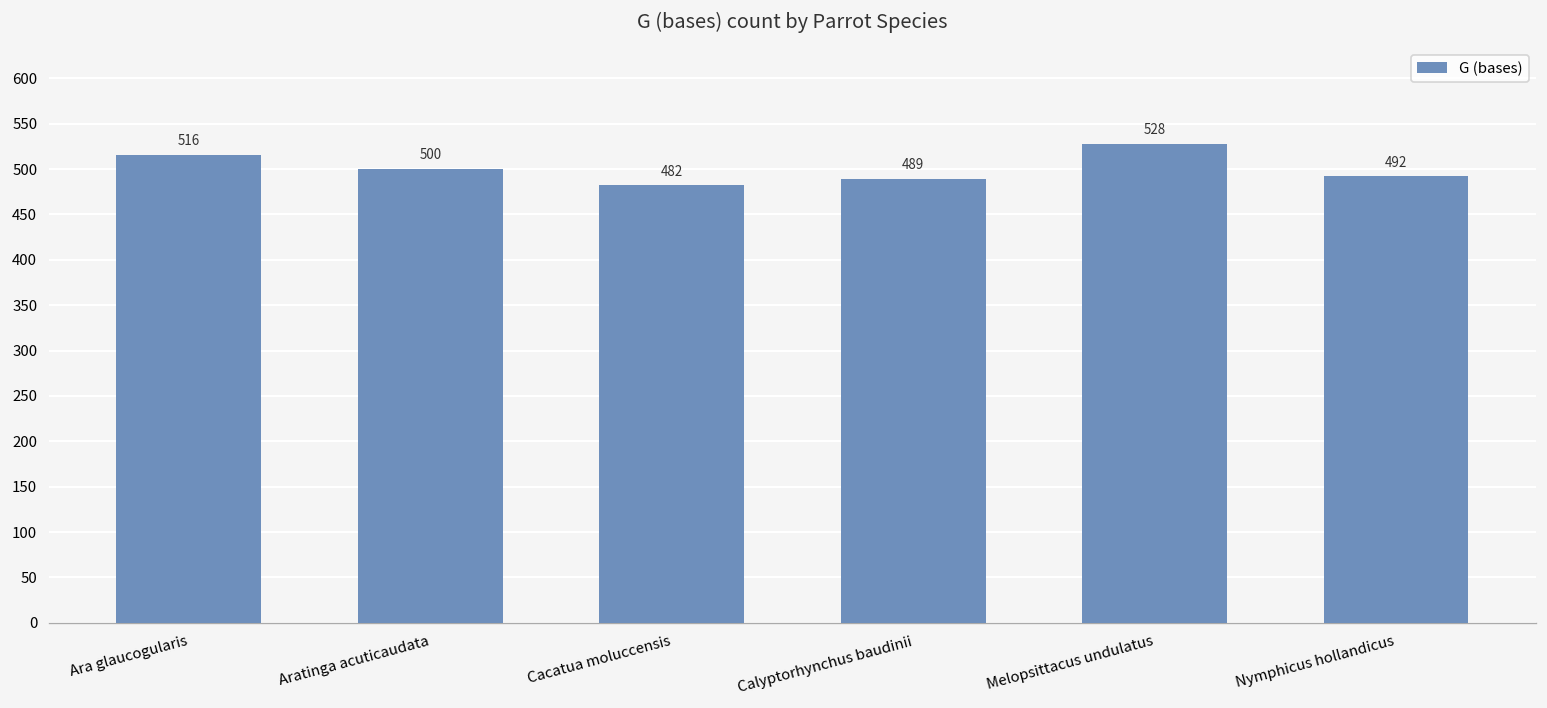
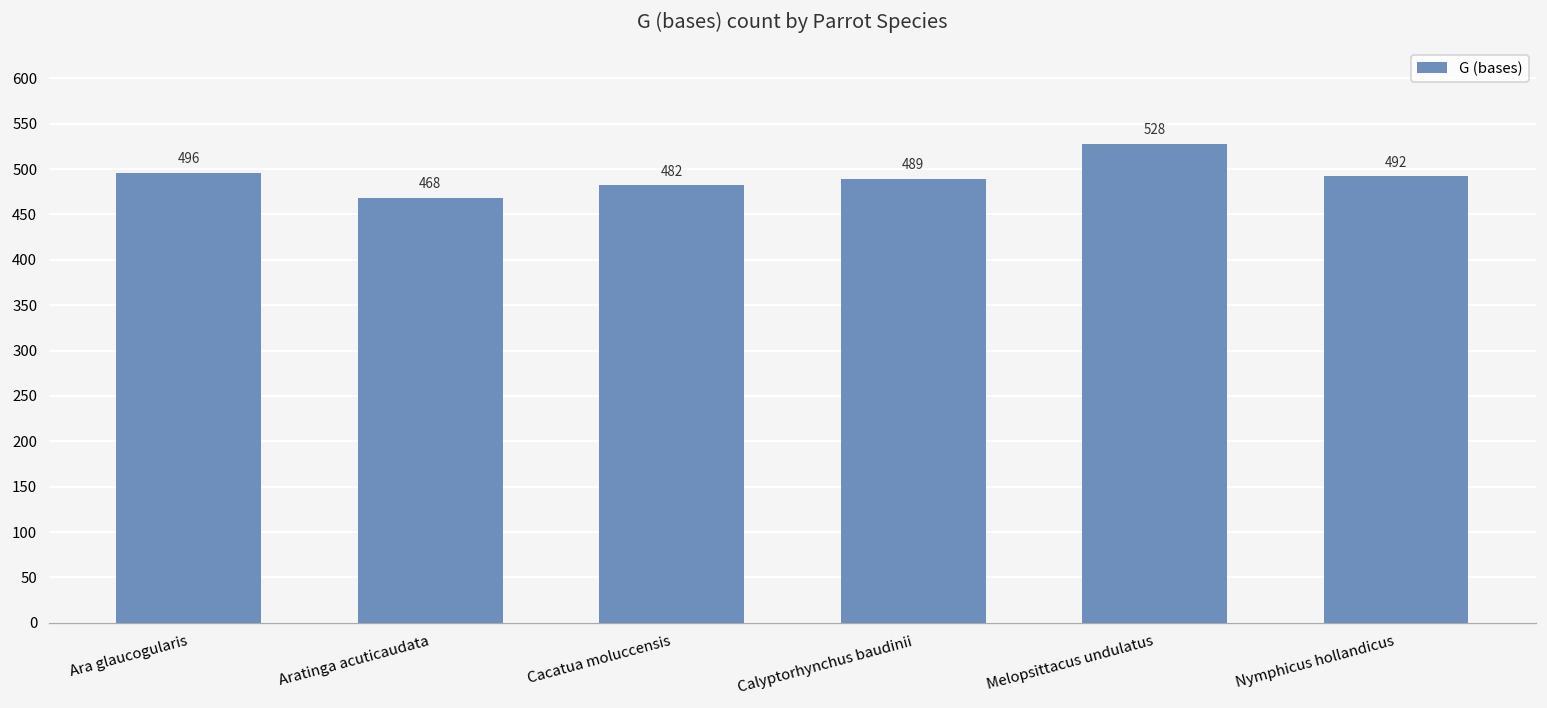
Ara glaucogularis: 516 -> 496
Aratinga acuticaudata: 500 -> 468
